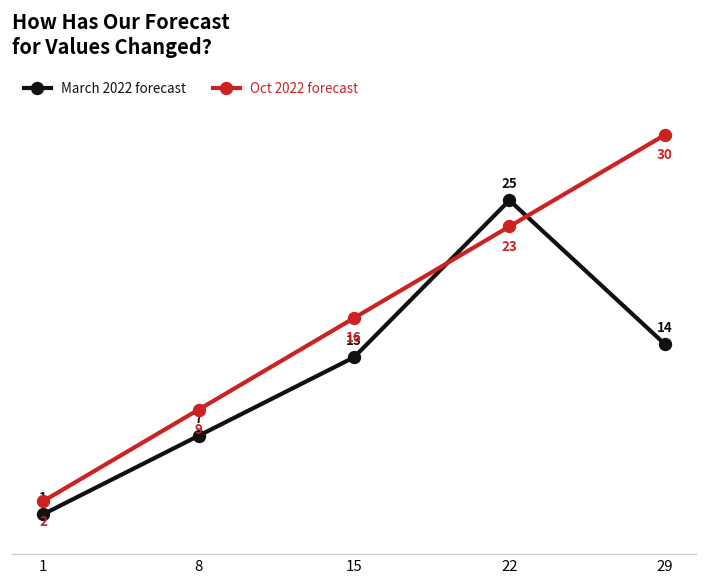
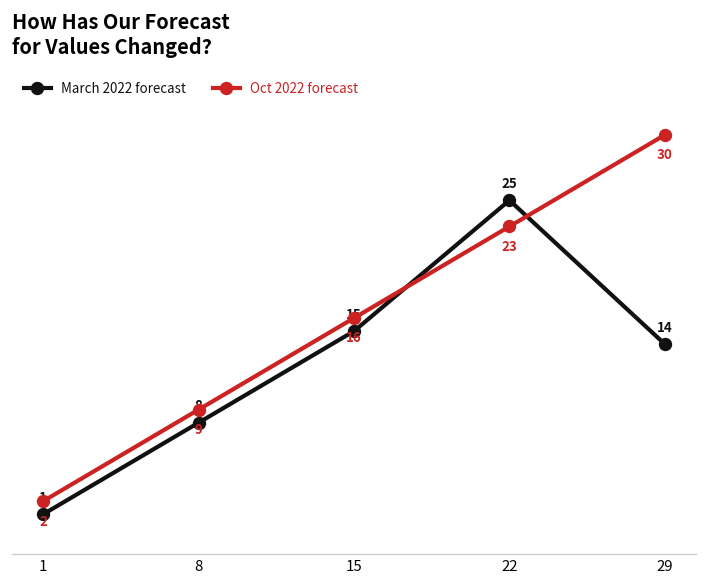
March 2022 forecast, 8: 7 -> 8
March 2022 forecast, 15: 13 -> 15
